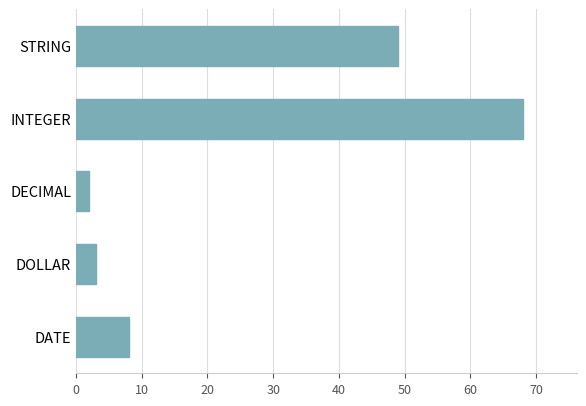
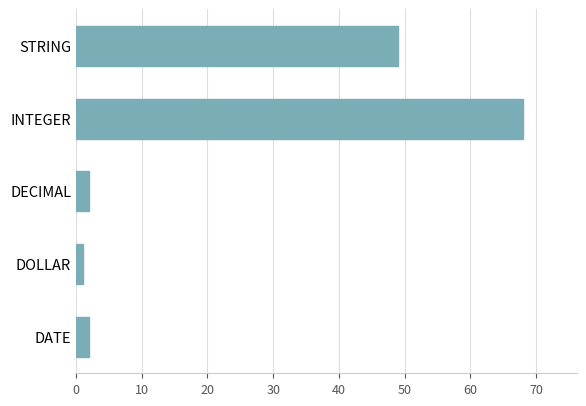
DOLLAR: 3 -> 1
DATE: 8 -> 2
